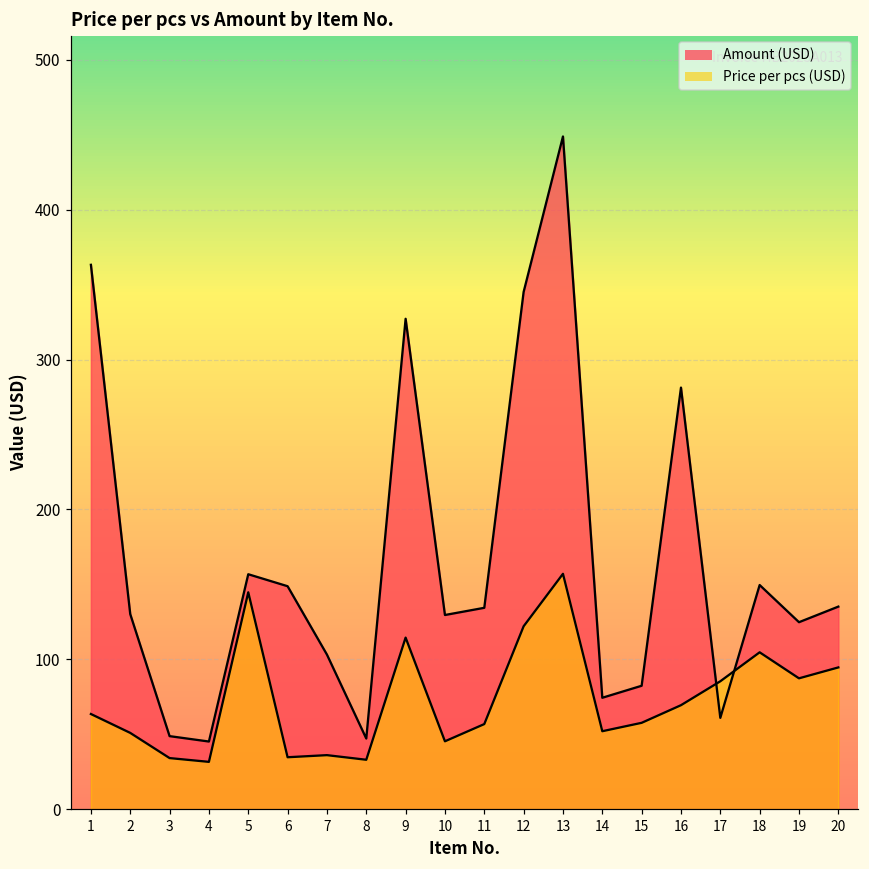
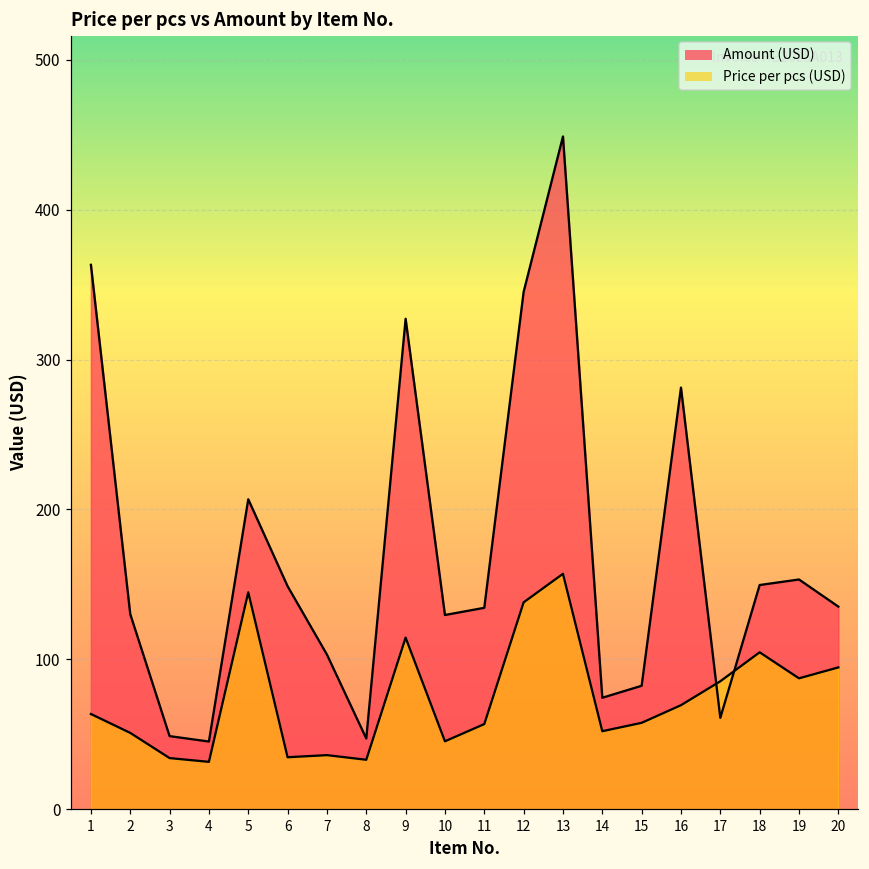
Amount (USD), 5: 157 -> 207
Price per pcs (USD), 12: 122 -> 138
Amount (USD), 19: 125 -> 153
